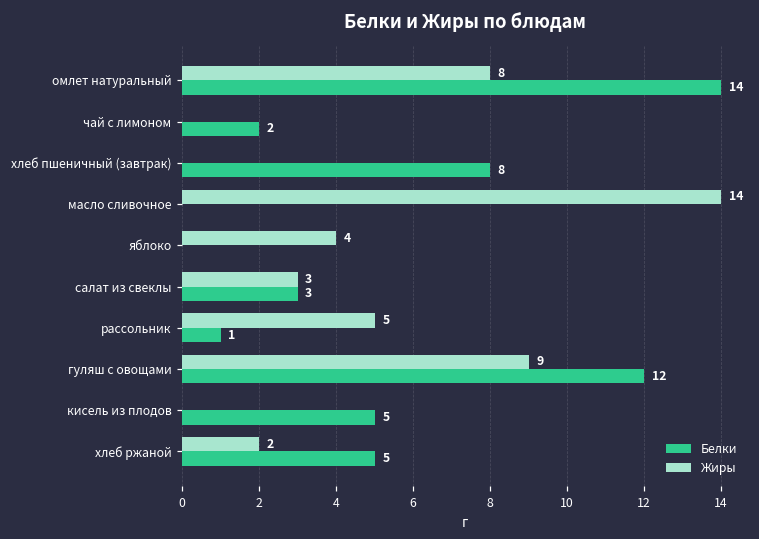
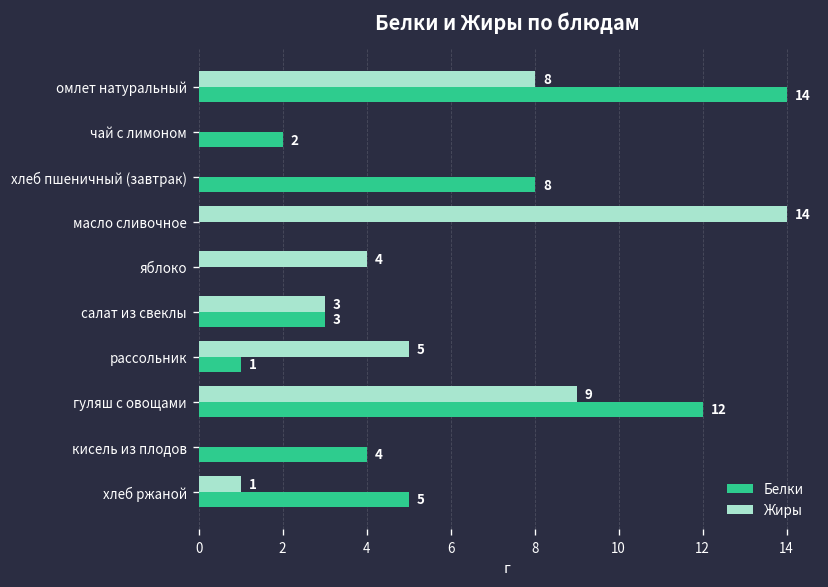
Белки, кисель из плодов: 5 -> 4
Жиры, хлеб ржаной: 2 -> 1
